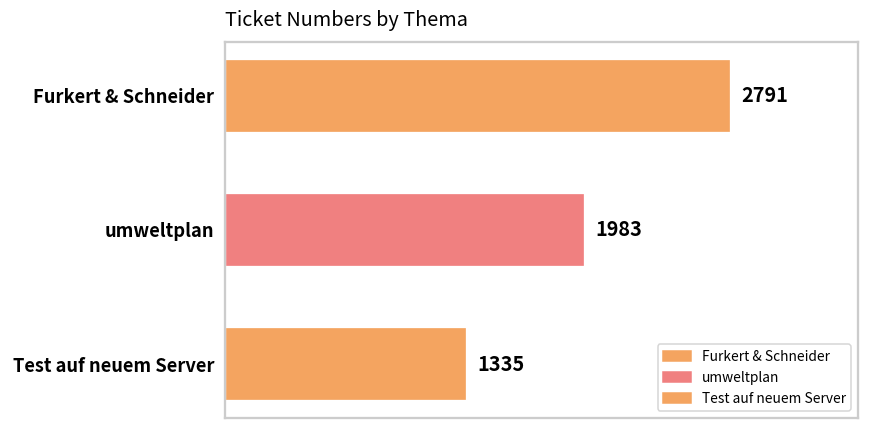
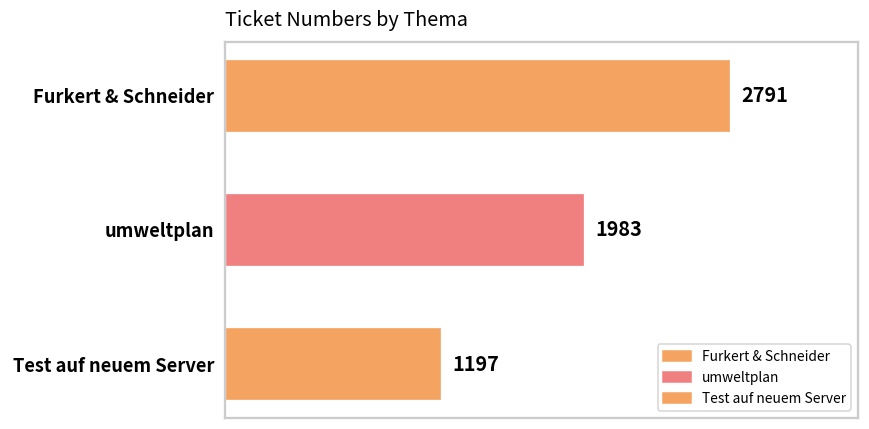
Test auf neuem Server: 1335 -> 1197
